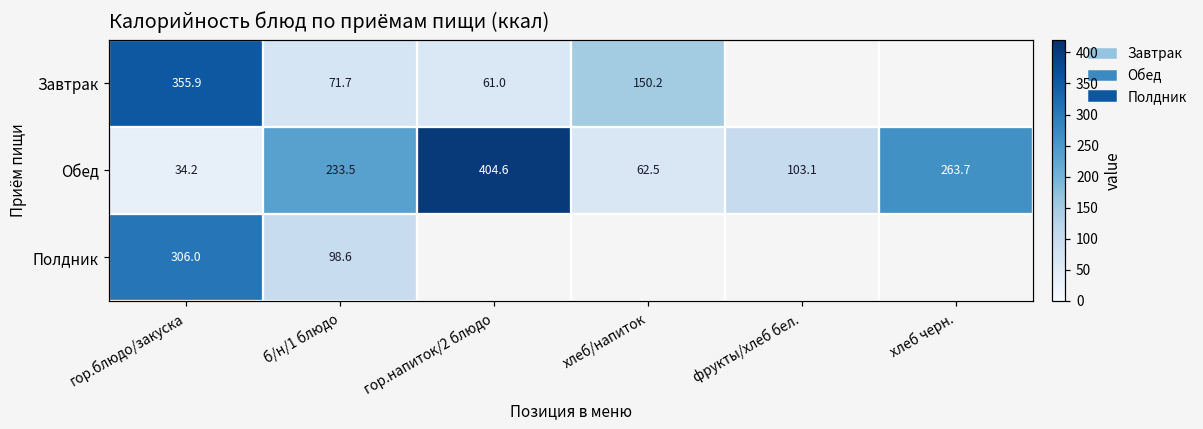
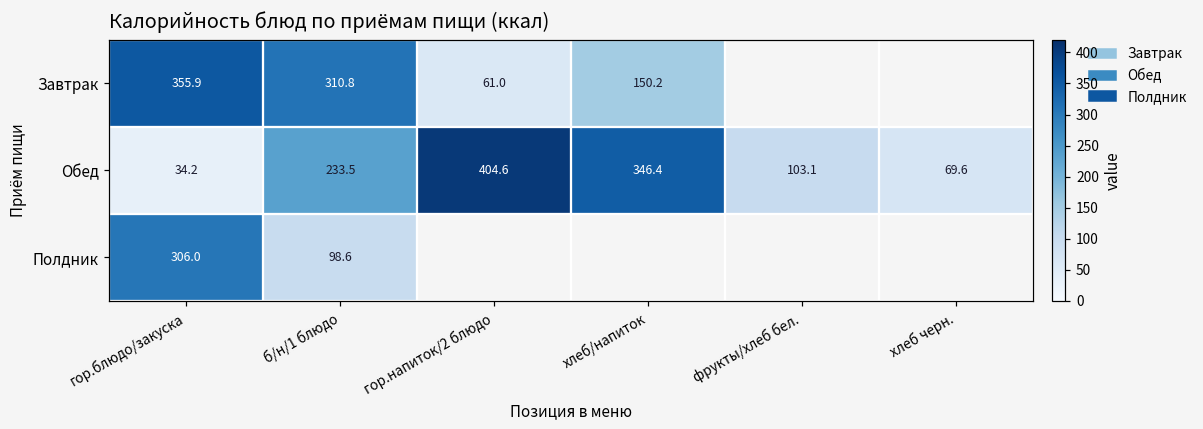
Завтрак, б/н/1 блюдо: 71.7 -> 310.8
Обед, хлеб/напиток: 62.5 -> 346.4
Обед, хлеб черн.: 263.7 -> 69.6
